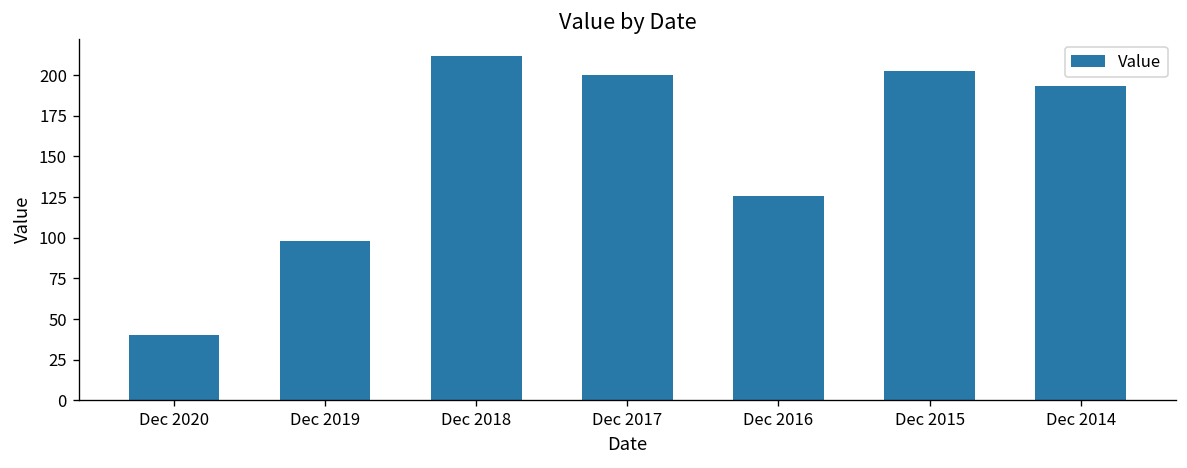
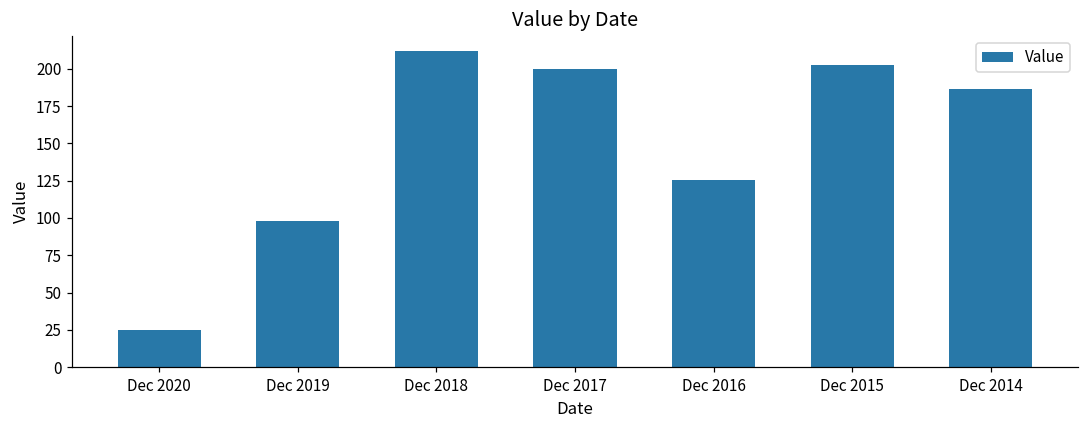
Dec 2020: 40 -> 25
Dec 2014: 193 -> 186
